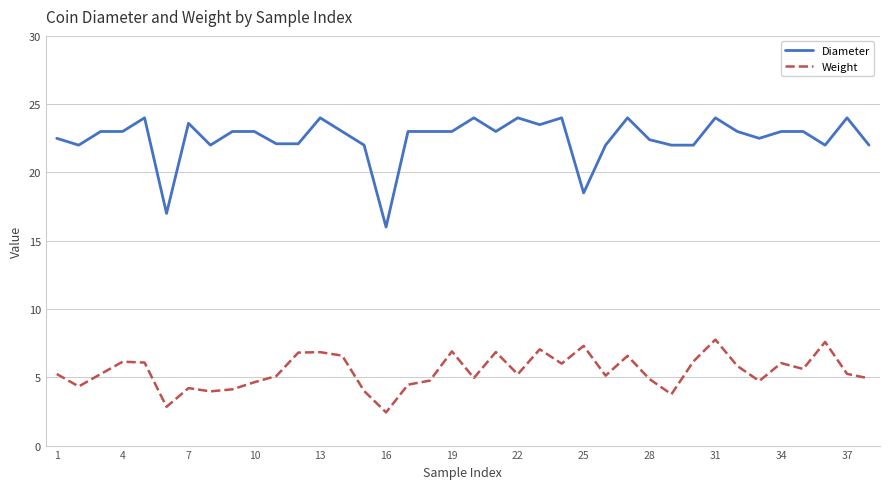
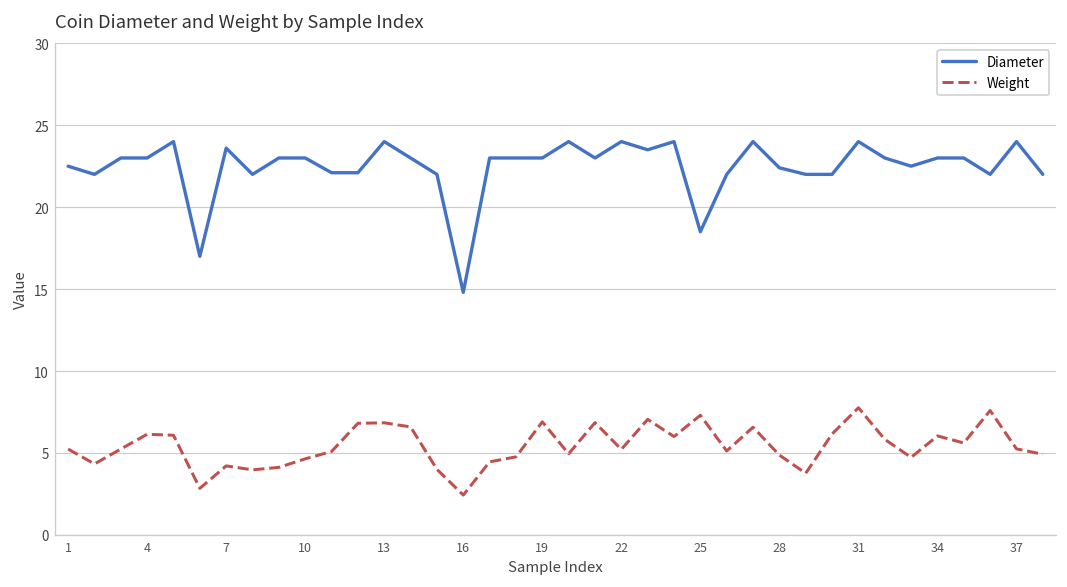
Diameter, 16: 16.0 -> 14.8
